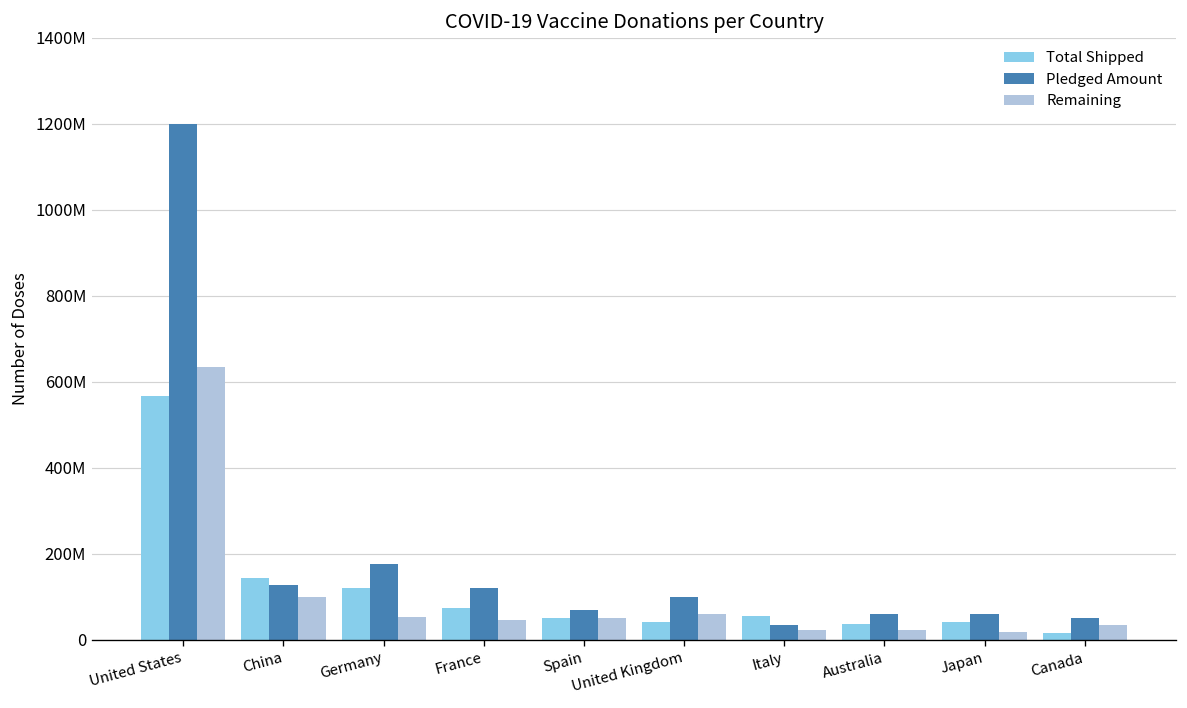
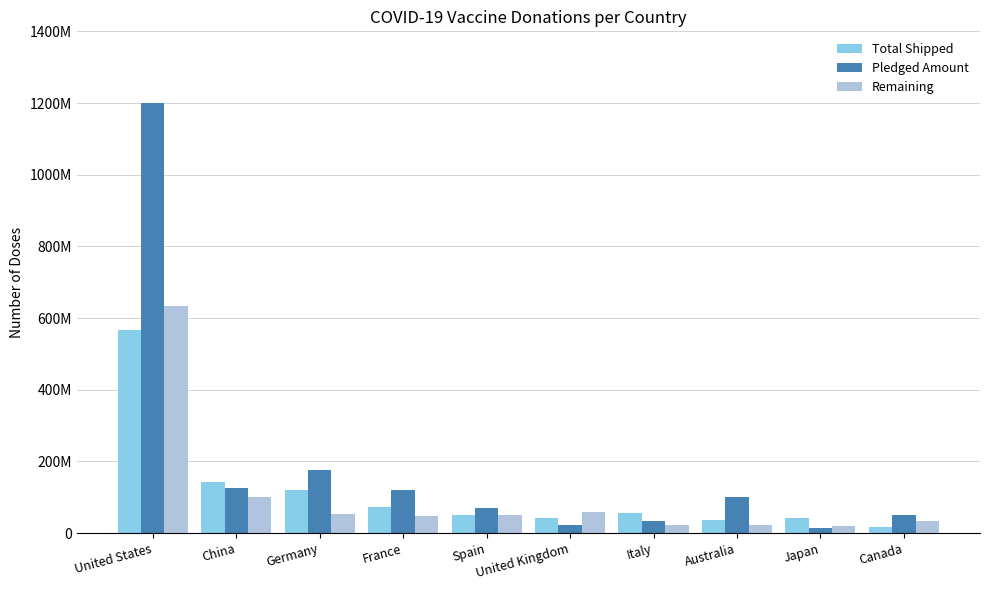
Pledged Amount, United Kingdom: 100000000 -> 20000000
Pledged Amount, Australia: 60000000 -> 100000000
Pledged Amount, Japan: 60000000 -> 10000000
